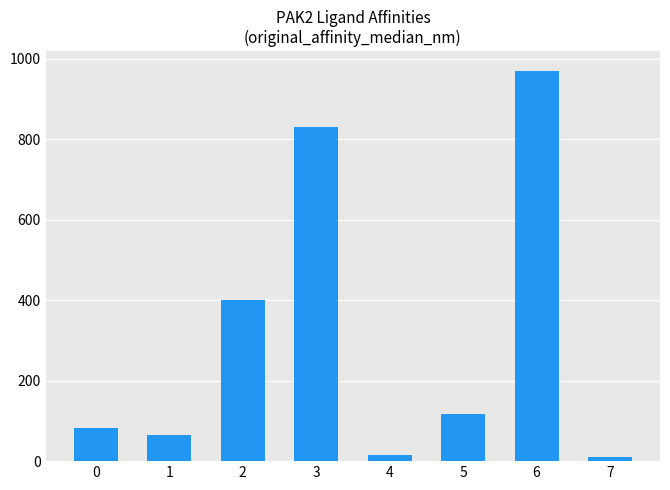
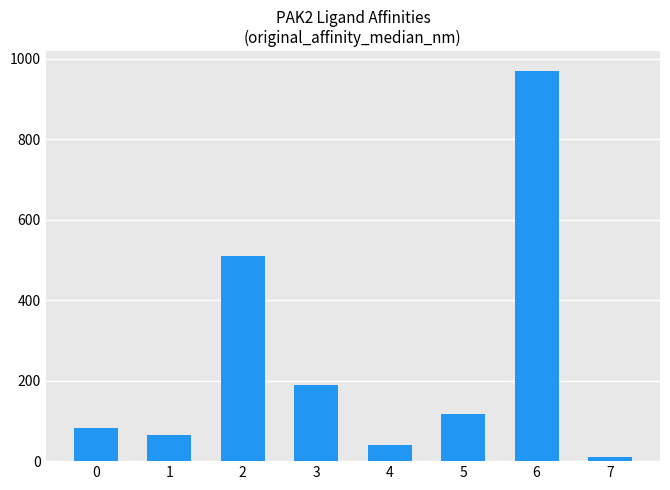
2: 400 -> 510
3: 830 -> 190
4: 20 -> 40
